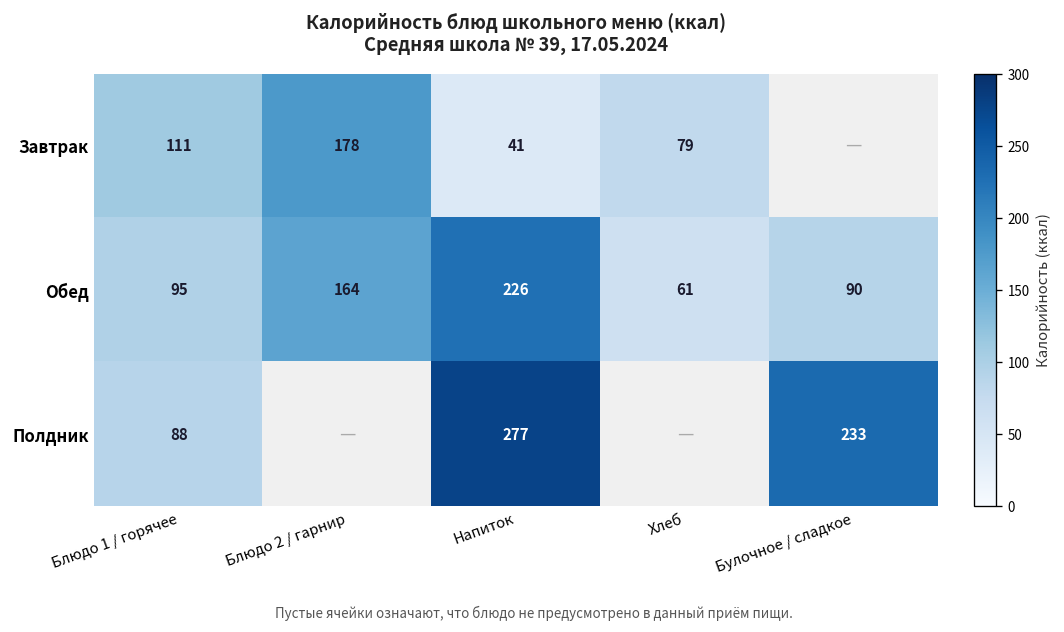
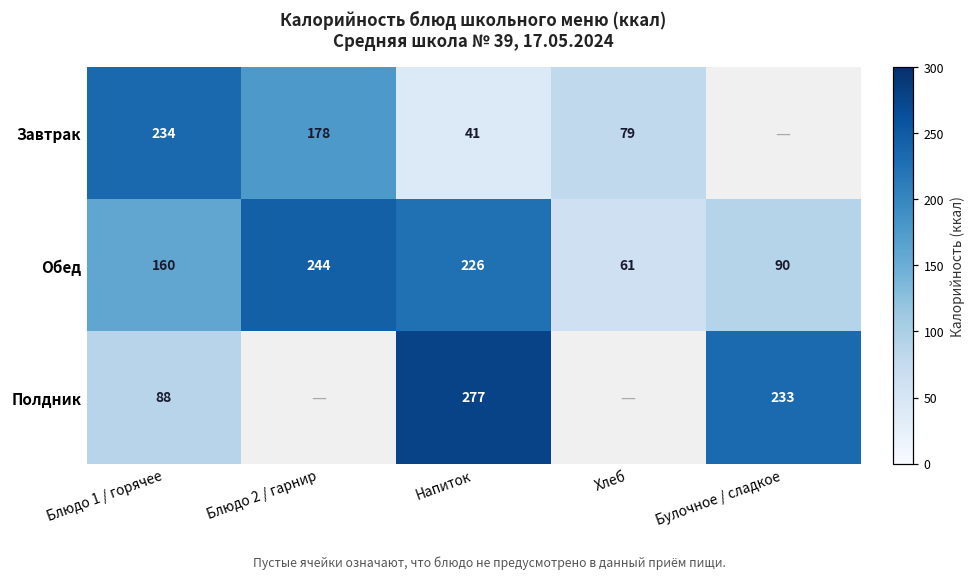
Завтрак, Блюдо 1 / горячее: 111 -> 234
Обед, Блюдо 1 / горячее: 95 -> 160
Обед, Блюдо 2 / гарнир: 164 -> 244
